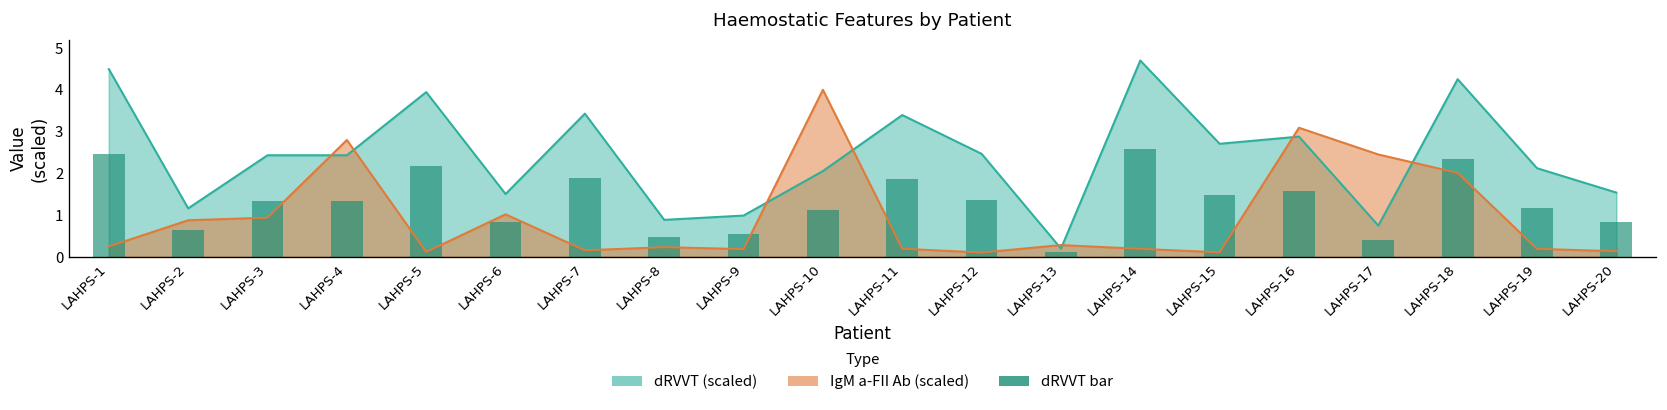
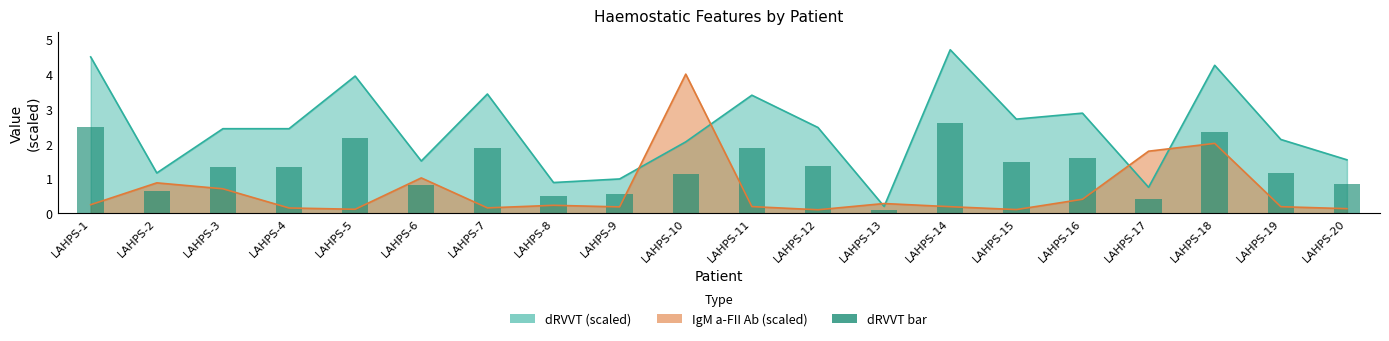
IgM a-FII Ab (scaled), LAHPS-3: 0.9 -> 0.7
IgM a-FII Ab (scaled), LAHPS-4: 2.8 -> 0.2
IgM a-FII Ab (scaled), LAHPS-16: 3.1 -> 0.4
IgM a-FII Ab (scaled), LAHPS-17: 2.5 -> 1.8
